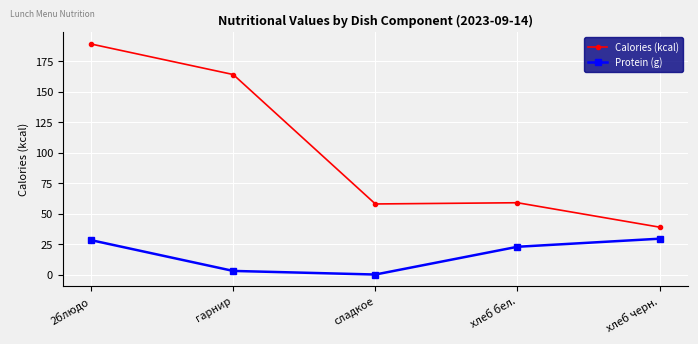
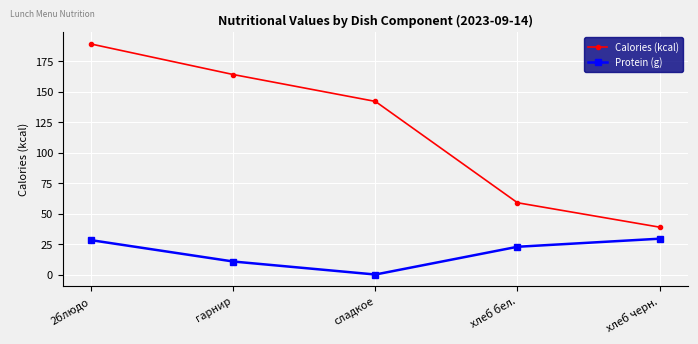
Protein (g), гарнир: 3 -> 11
Calories (kcal), сладкое: 58 -> 142
